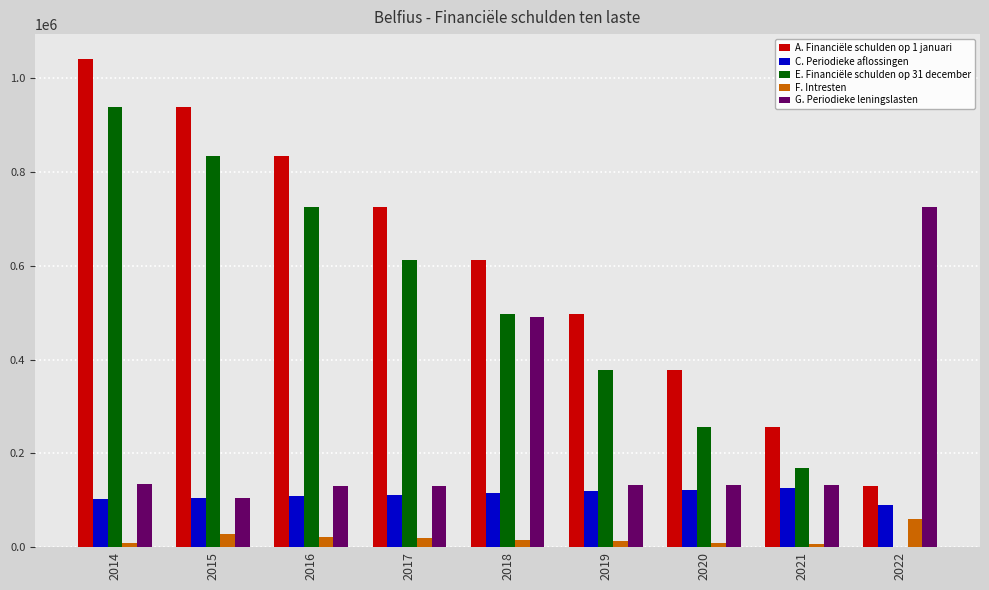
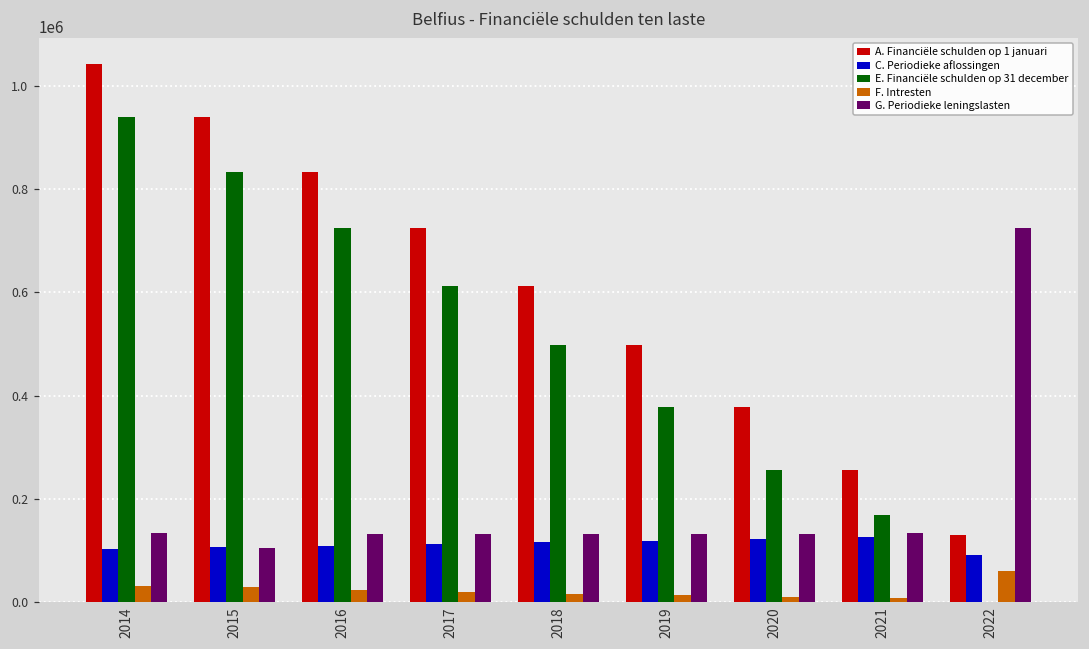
F. Intresten, 2014: 10000 -> 30000
G. Periodieke leningslasten, 2018: 490000 -> 130000
